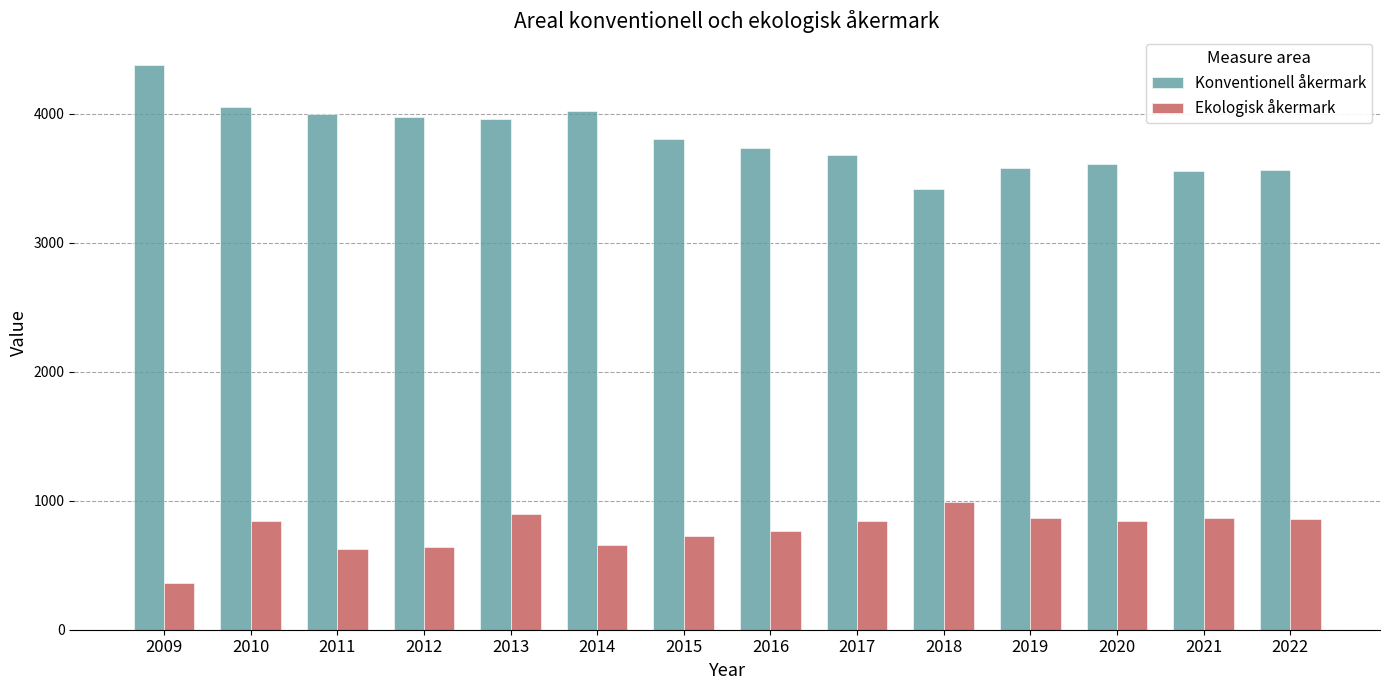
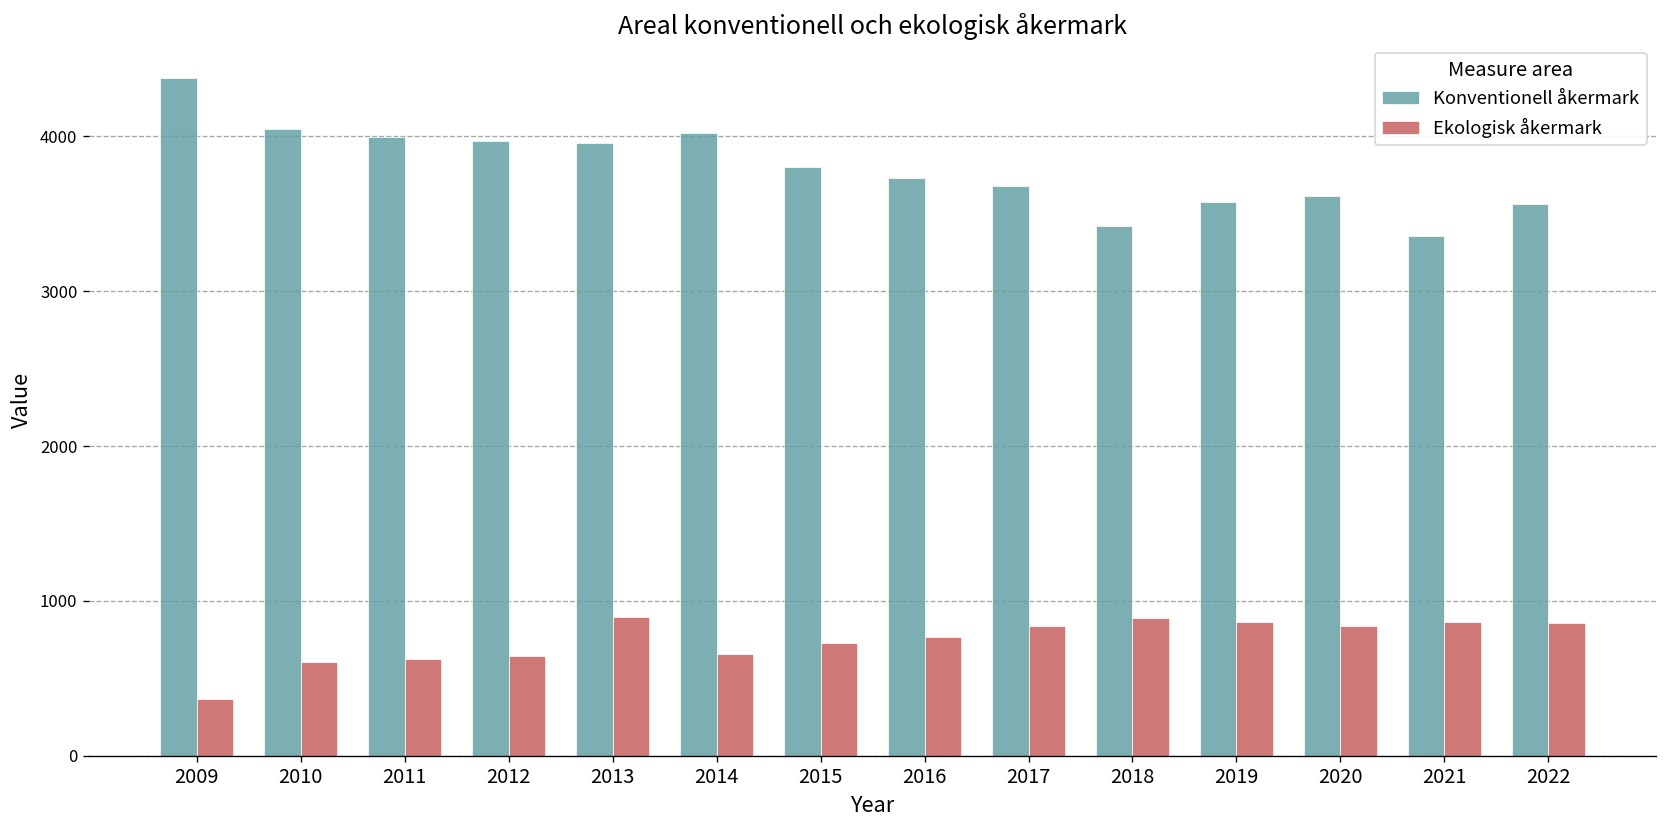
Ekologisk åkermark, 2010: 840 -> 600
Ekologisk åkermark, 2018: 990 -> 890
Konventionell åkermark, 2021: 3560 -> 3360
